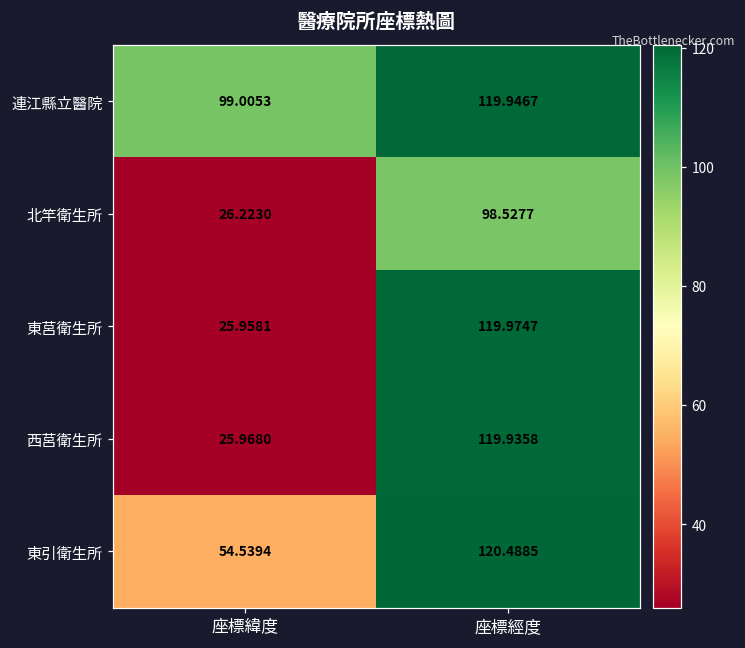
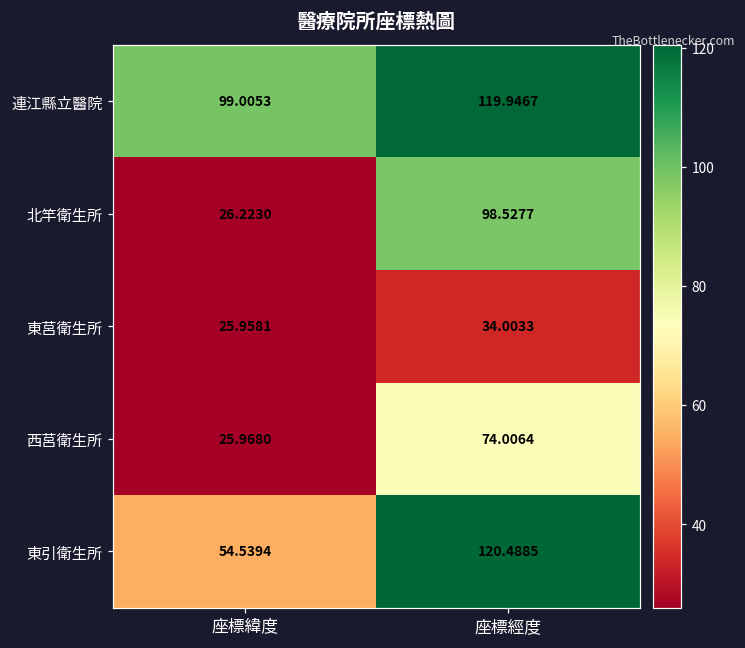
東莒衛生所, 座標經度: 119.9747 -> 34.0033
西莒衛生所, 座標經度: 119.9358 -> 74.0064
